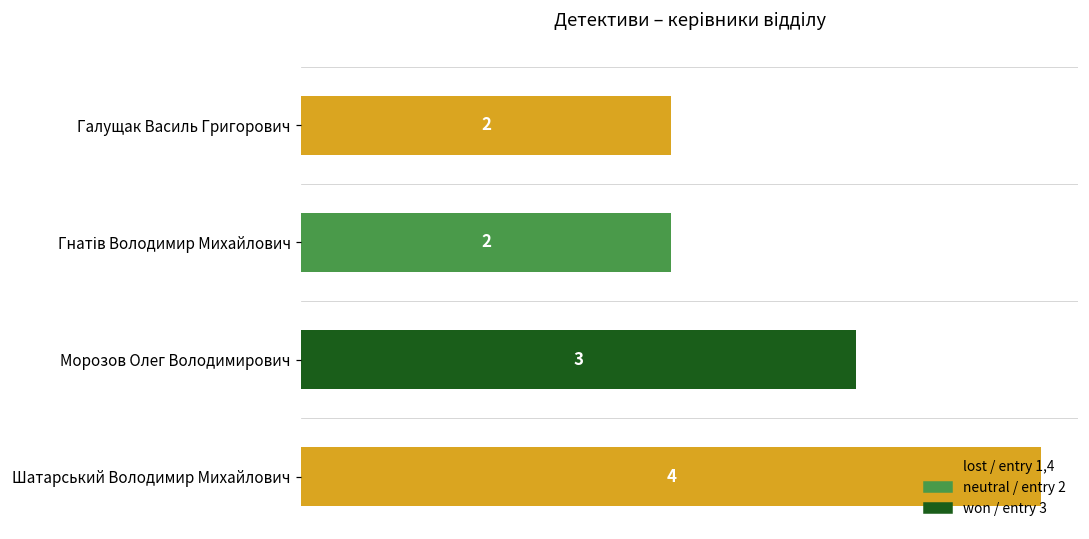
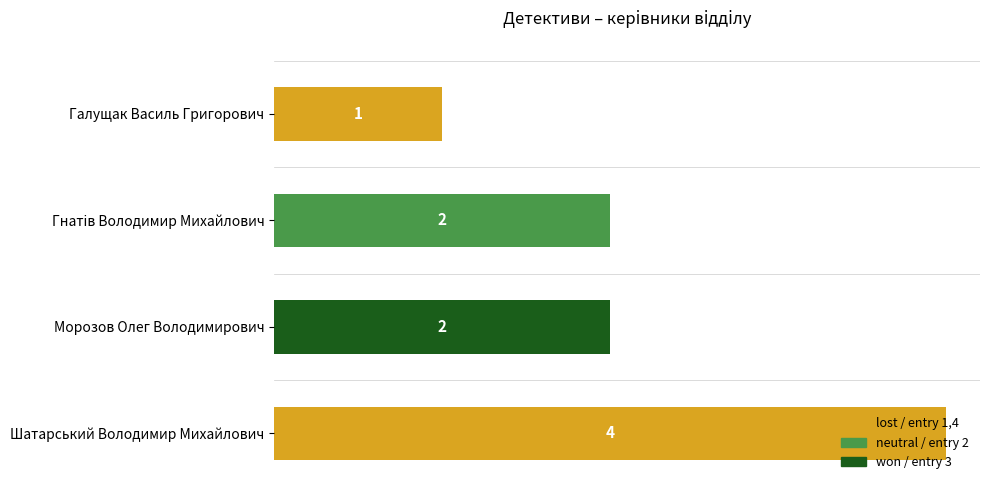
Галущак Василь Григорович: 2 -> 1
Морозов Олег Володимирович: 3 -> 2
